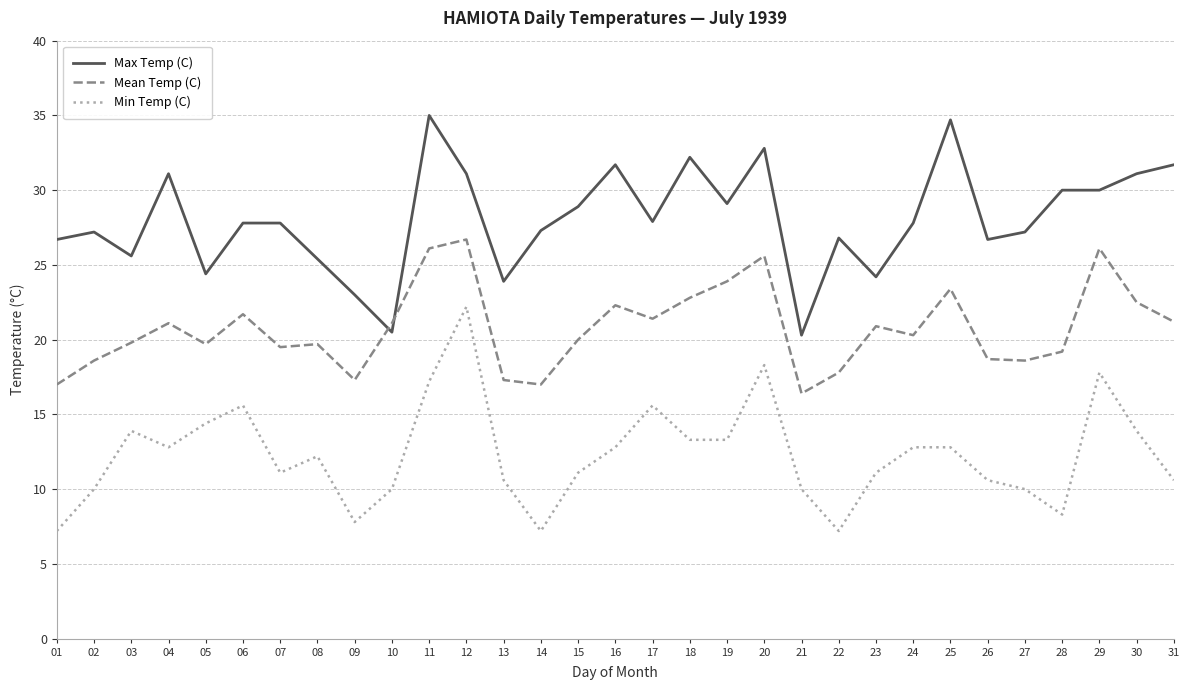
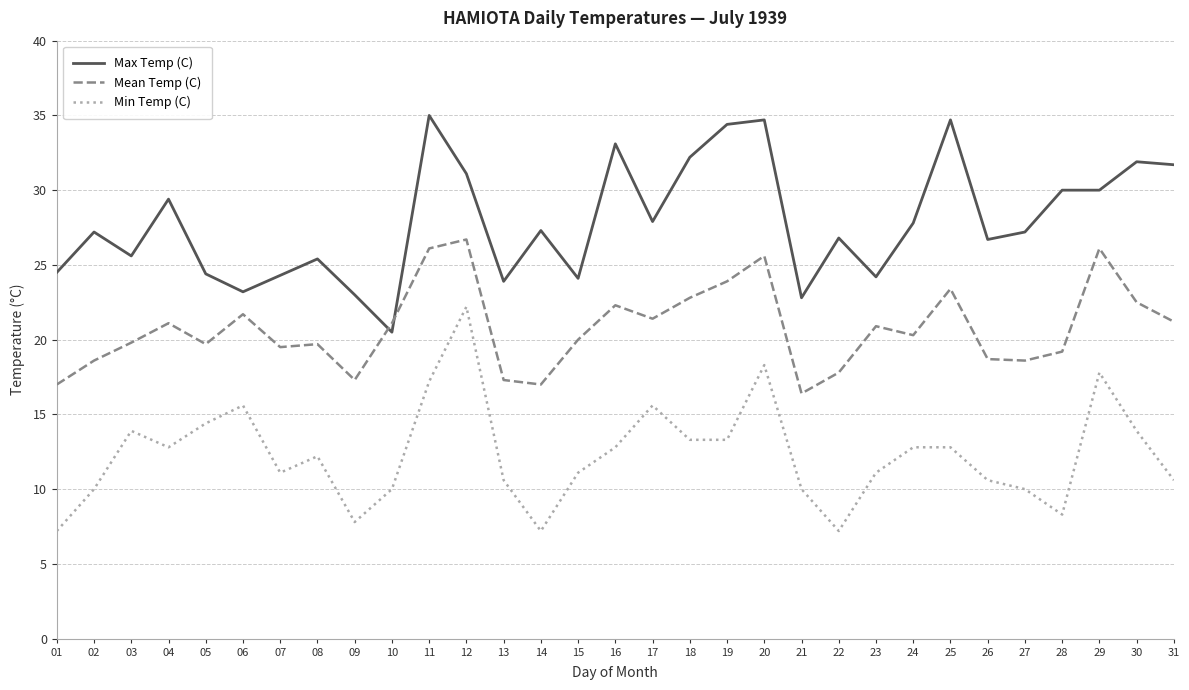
Max Temp (C), 01: 26.7 -> 24.5
Max Temp (C), 04: 31.1 -> 29.4
Max Temp (C), 06: 27.8 -> 23.2
Max Temp (C), 07: 27.8 -> 24.3
Max Temp (C), 15: 28.9 -> 24.1
Max Temp (C), 16: 31.7 -> 33.1
Max Temp (C), 19: 29.1 -> 34.4
Max Temp (C), 20: 32.8 -> 34.7
Max Temp (C), 21: 20.3 -> 22.8
Max Temp (C), 30: 31.1 -> 31.9
